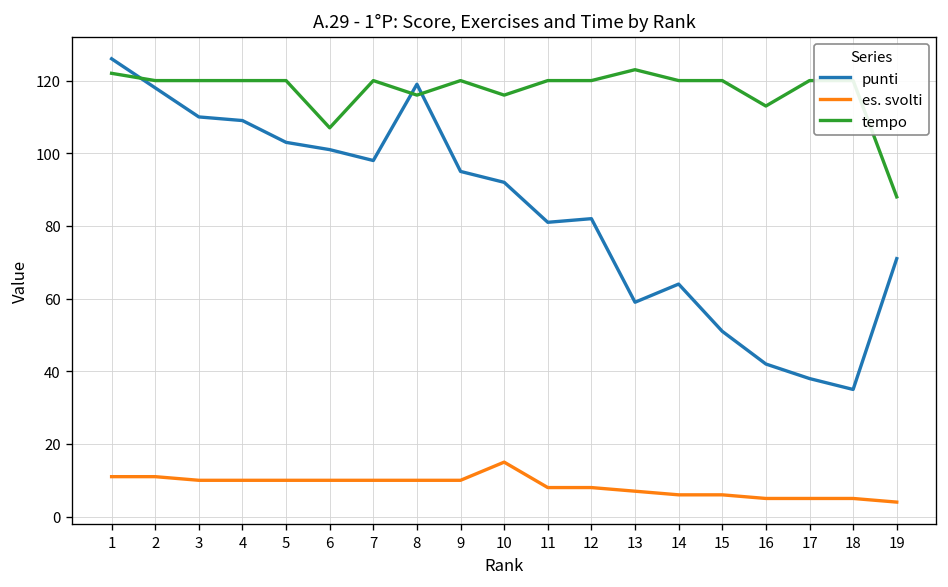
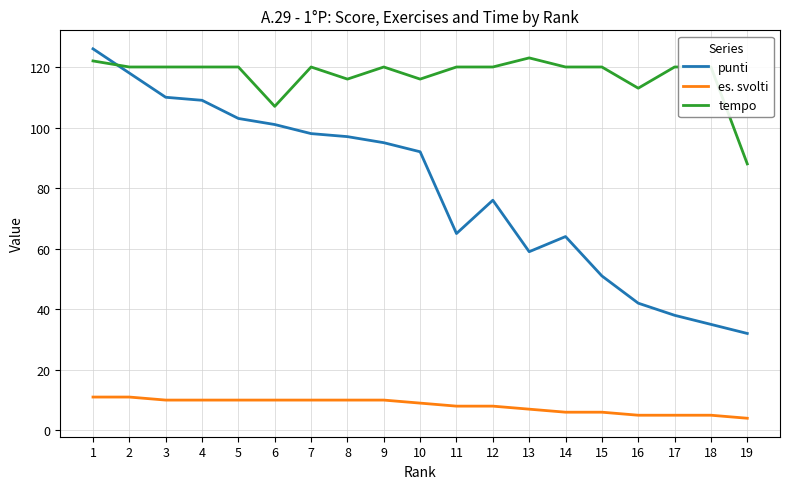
punti, 8: 119 -> 97
es. svolti, 10: 15 -> 9
punti, 11: 81 -> 65
punti, 12: 82 -> 76
punti, 19: 71 -> 32
